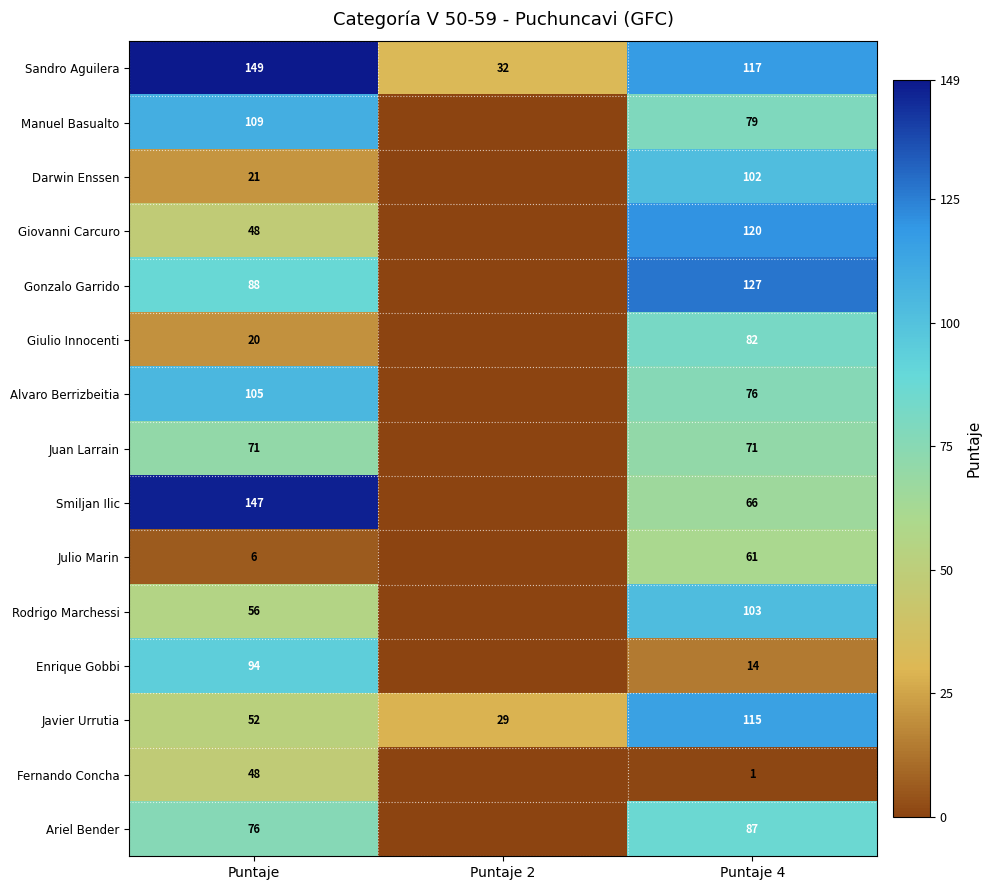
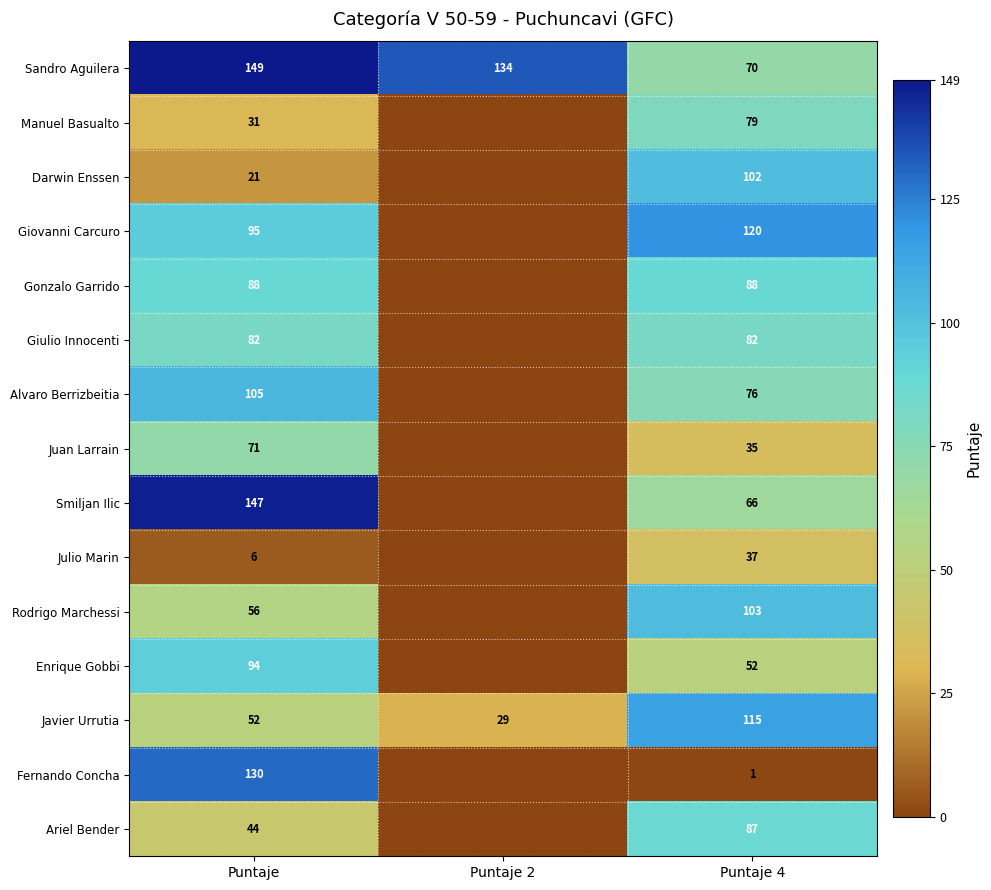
Sandro Aguilera, Puntaje 2: 32 -> 134
Sandro Aguilera, Puntaje 4: 117 -> 70
Manuel Basualto, Puntaje: 109 -> 31
Giovanni Carcuro, Puntaje: 48 -> 95
Gonzalo Garrido, Puntaje 4: 127 -> 88
Giulio Innocenti, Puntaje: 20 -> 82
Juan Larrain, Puntaje 4: 71 -> 35
Julio Marin, Puntaje 4: 61 -> 37
Enrique Gobbi, Puntaje 4: 14 -> 52
Fernando Concha, Puntaje: 48 -> 130
Ariel Bender, Puntaje: 76 -> 44
